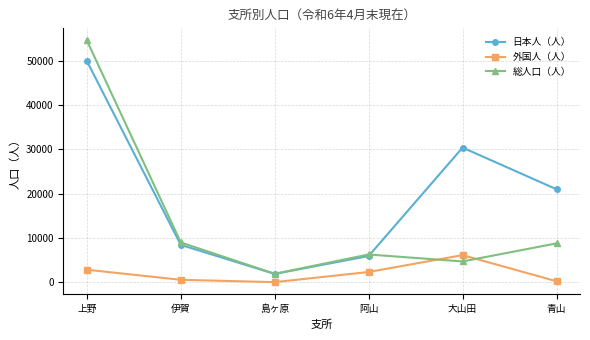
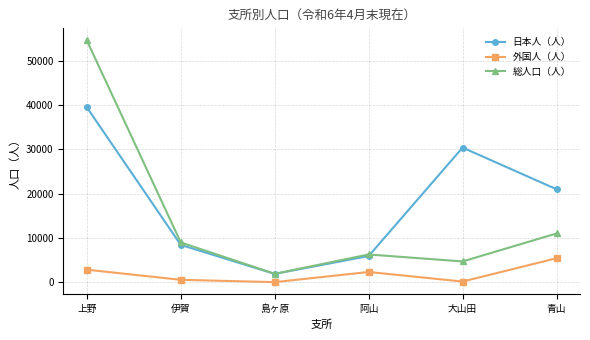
日本人（人）, 上野: 50000 -> 40000
外国人（人）, 大山田: 6000 -> 0
外国人（人）, 青山: 0 -> 5000
総人口（人）, 青山: 9000 -> 11000
